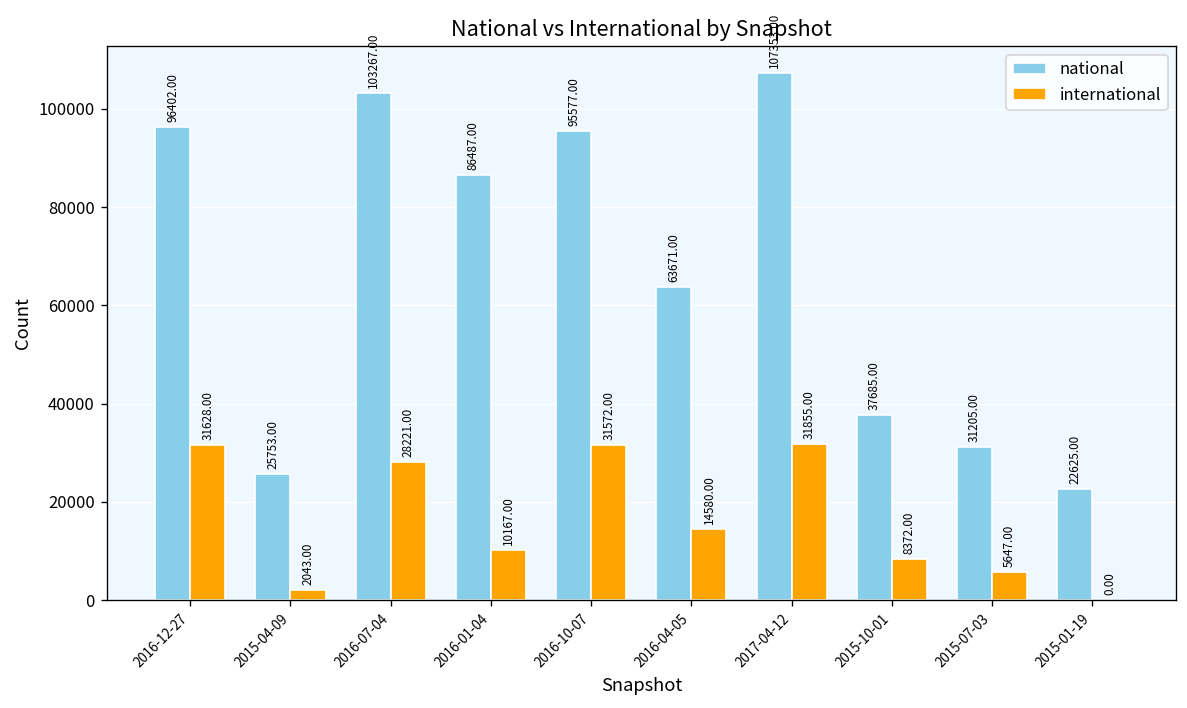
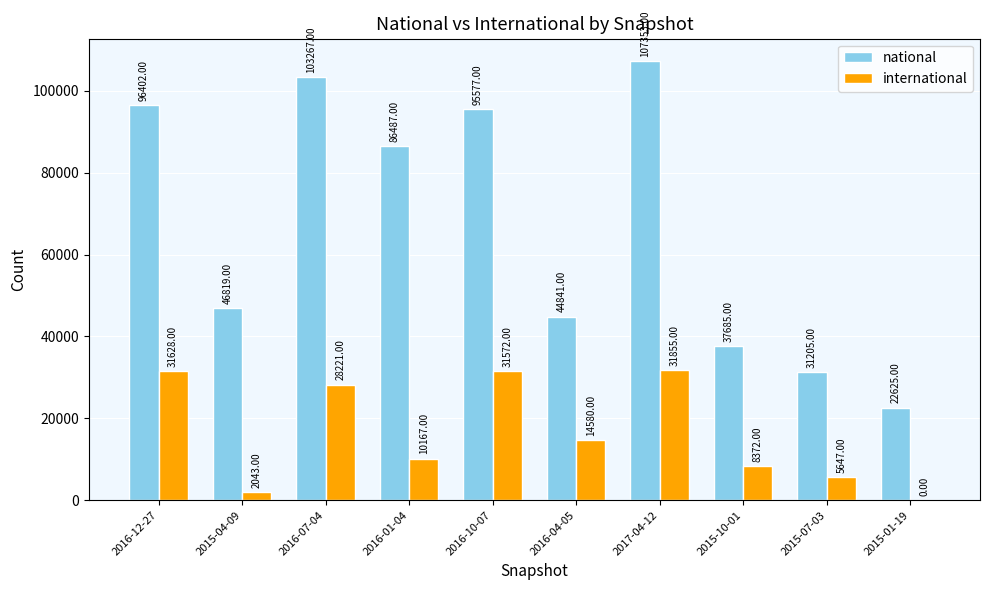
national, 2015-04-09: 25753.00 -> 46819.00
national, 2016-04-05: 63671.00 -> 44841.00
